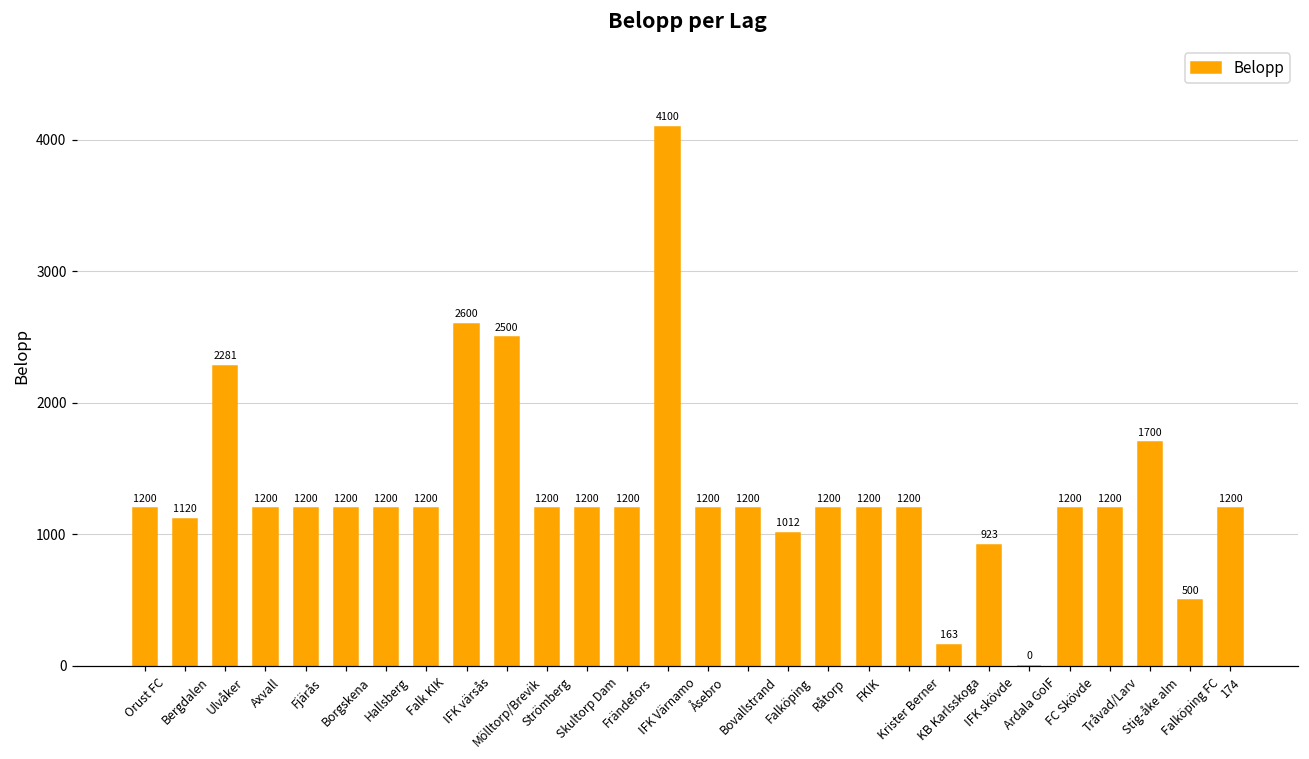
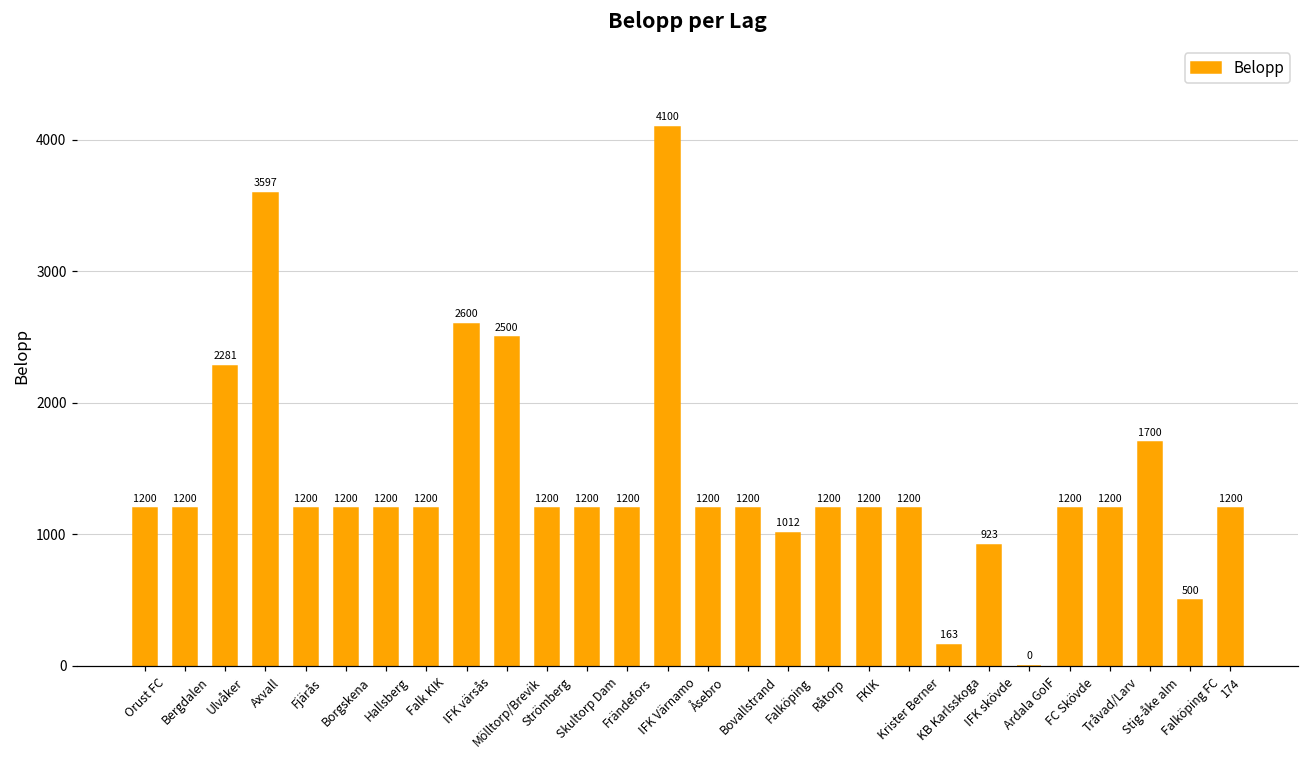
Bergdalen: 1120 -> 1200
Axvall: 1200 -> 3597
